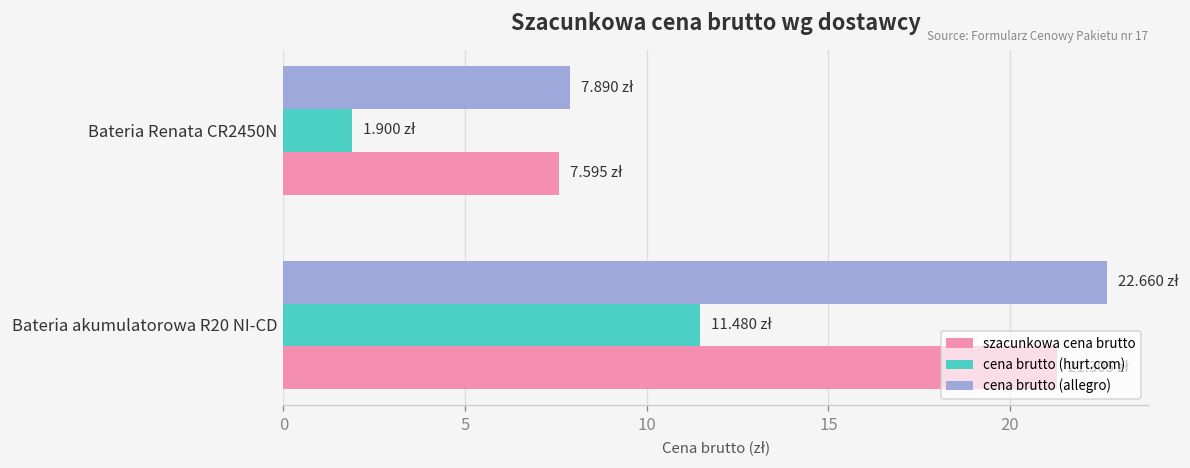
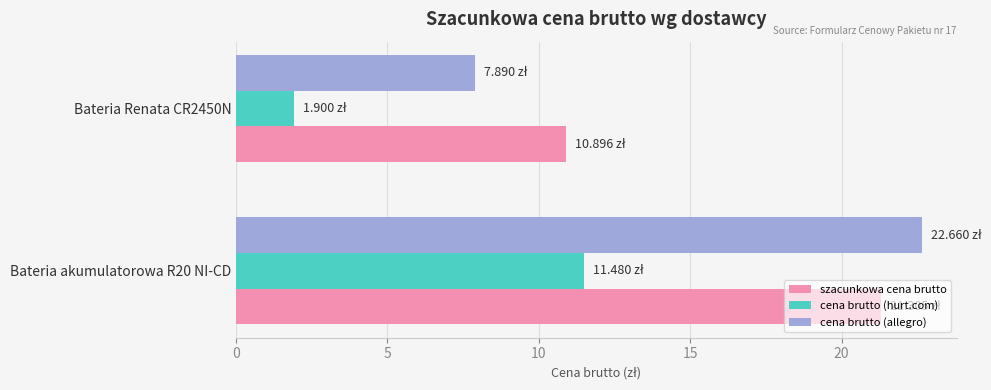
szacunkowa cena brutto, Bateria Renata CR2450N: 7.595 -> 10.896
